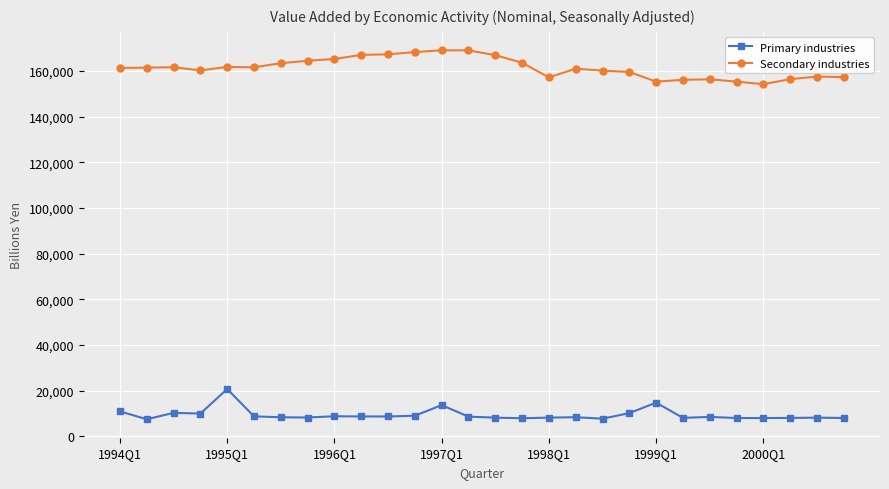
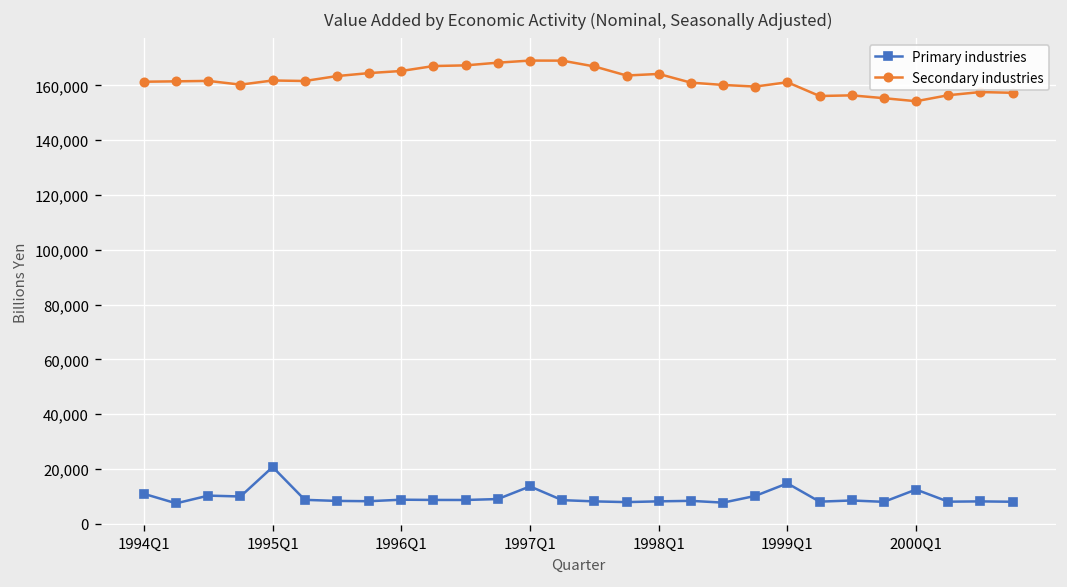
Secondary industries, 1998Q1: 157,000 -> 164,000
Secondary industries, 1999Q1: 155,000 -> 161,000
Primary industries, 2000Q1: 8,000 -> 13,000
